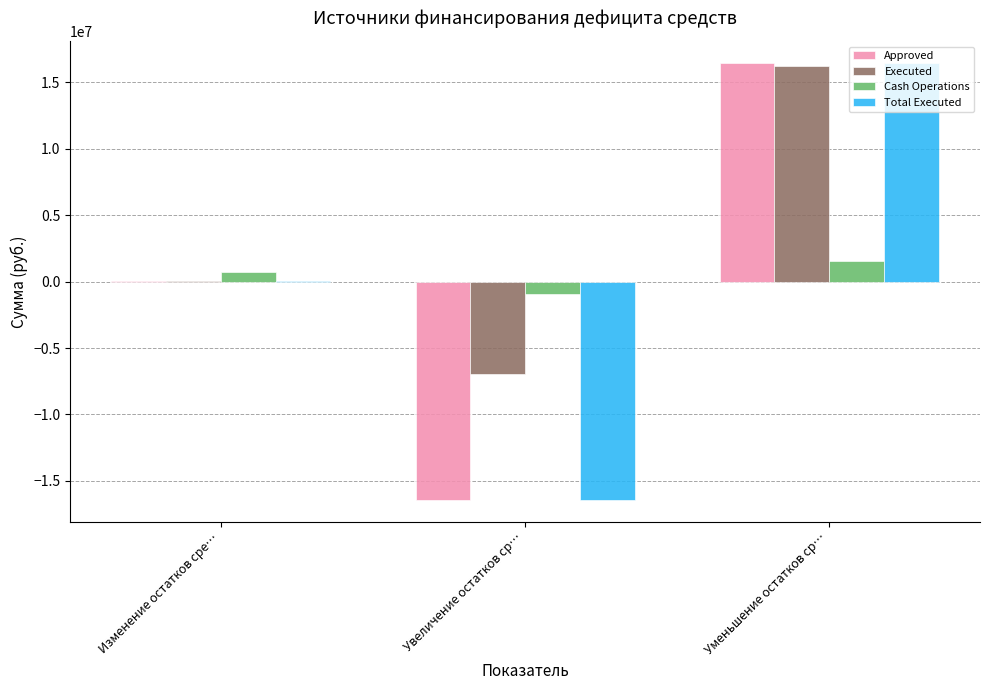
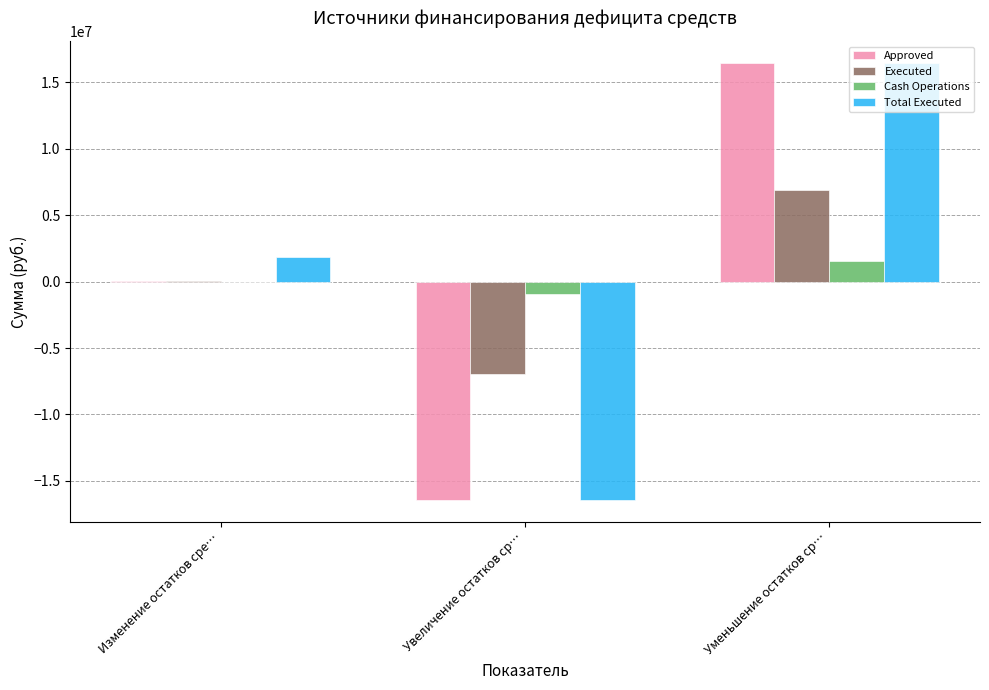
Cash Operations, Изменение остатков сре…: 800000 -> 0
Total Executed, Изменение остатков сре…: 0 -> 1800000
Executed, Уменьшение остатков ср…: 16200000 -> 6900000
